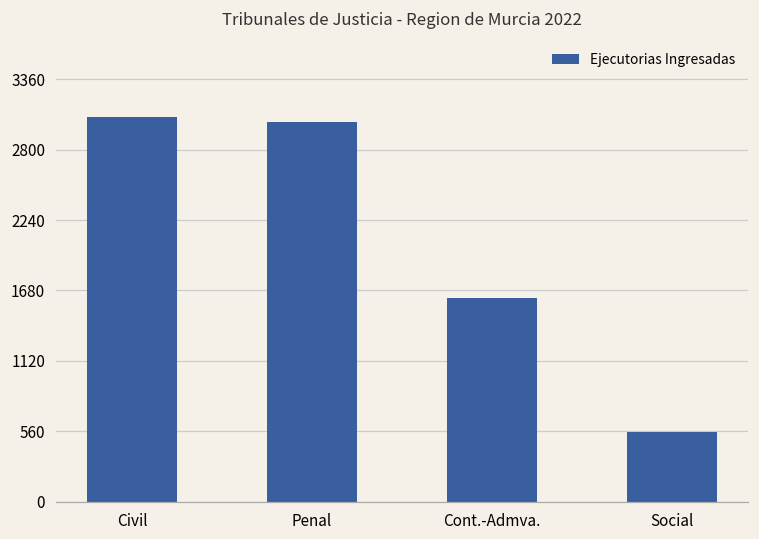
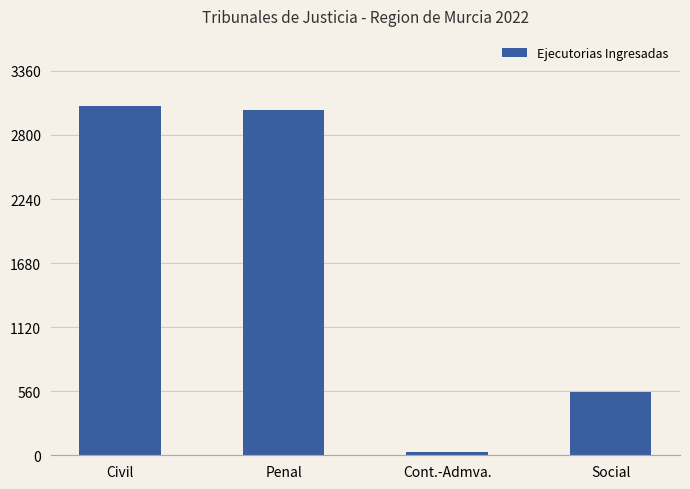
Cont.-Admva.: 1620 -> 30
